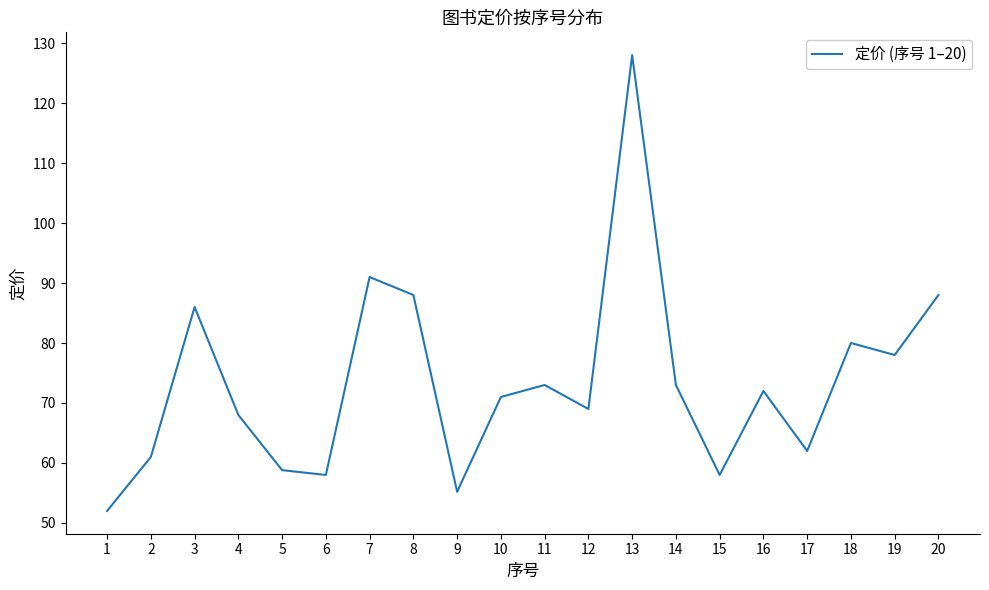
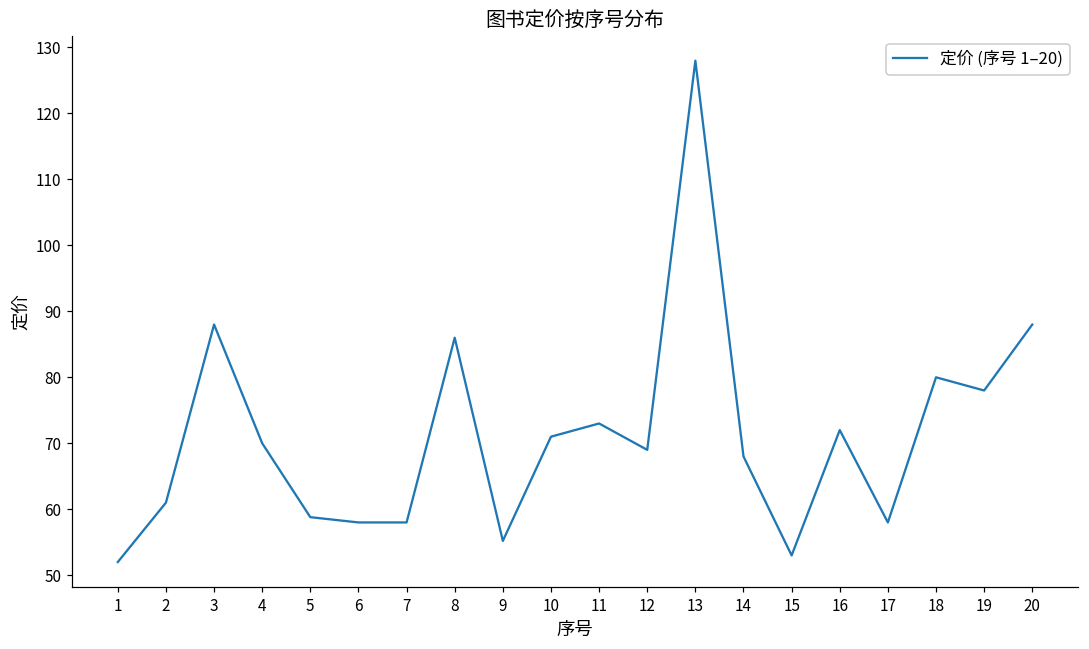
3: 86 -> 88
4: 68 -> 70
7: 91 -> 58
8: 88 -> 86
14: 73 -> 68
15: 58 -> 53
17: 62 -> 58
